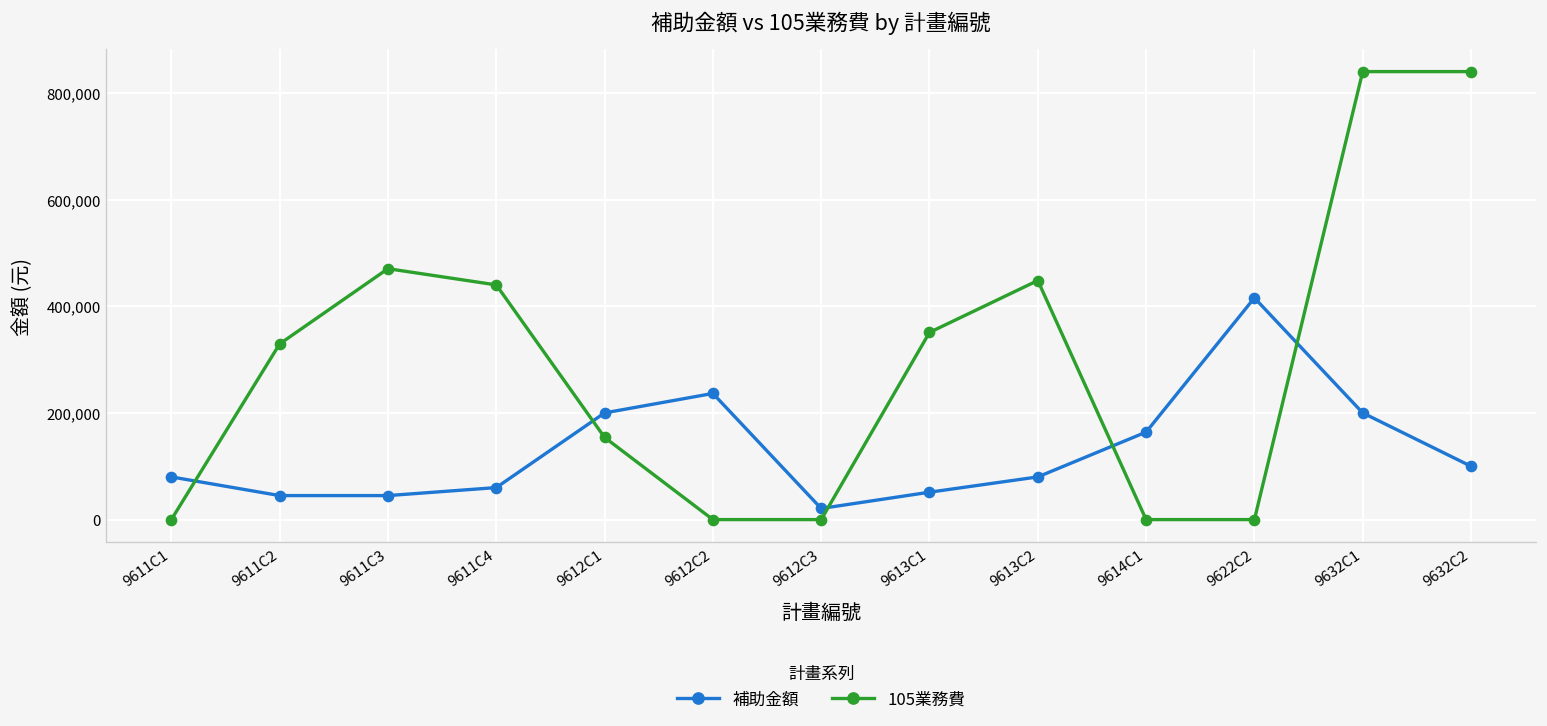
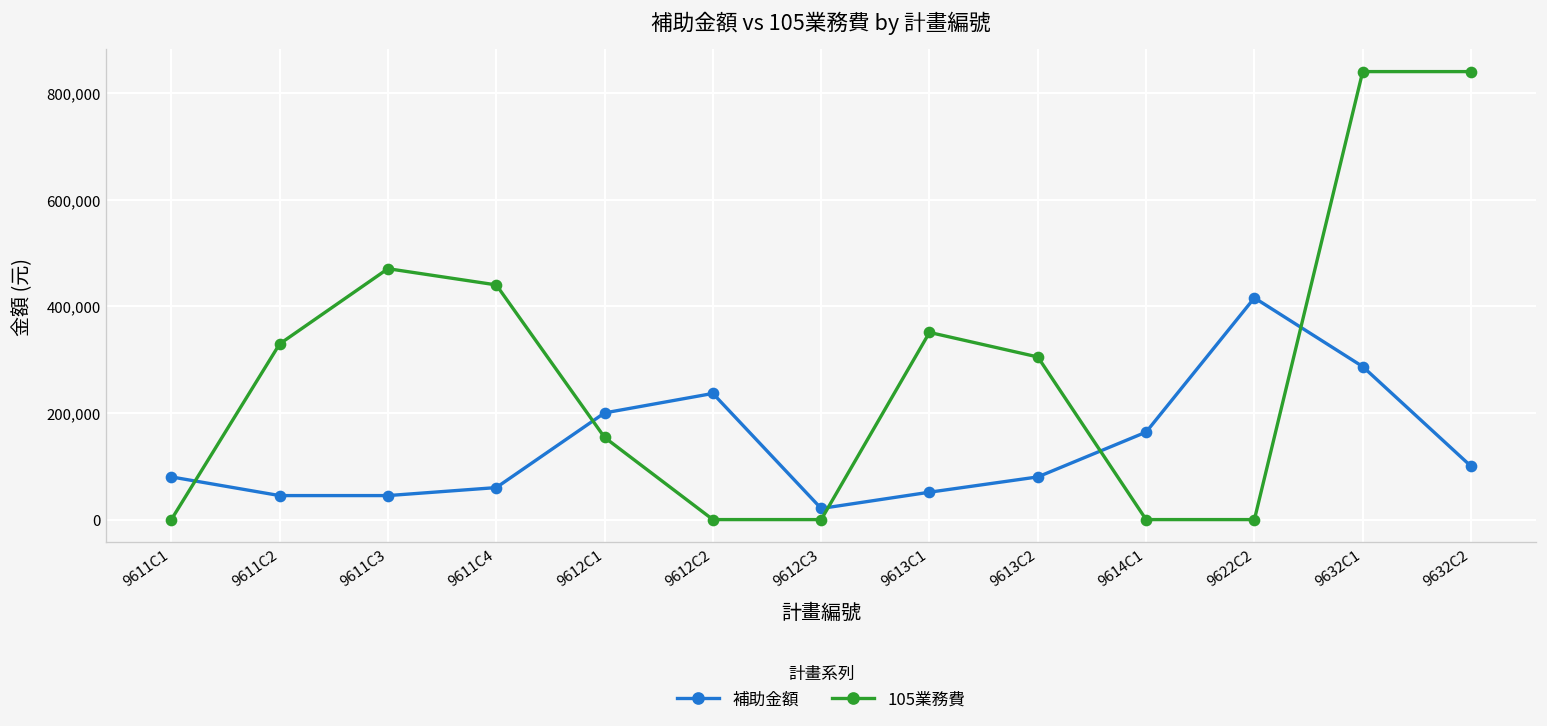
105業務費, 9613C2: 450,000 -> 300,000
補助金額, 9632C1: 200,000 -> 290,000
